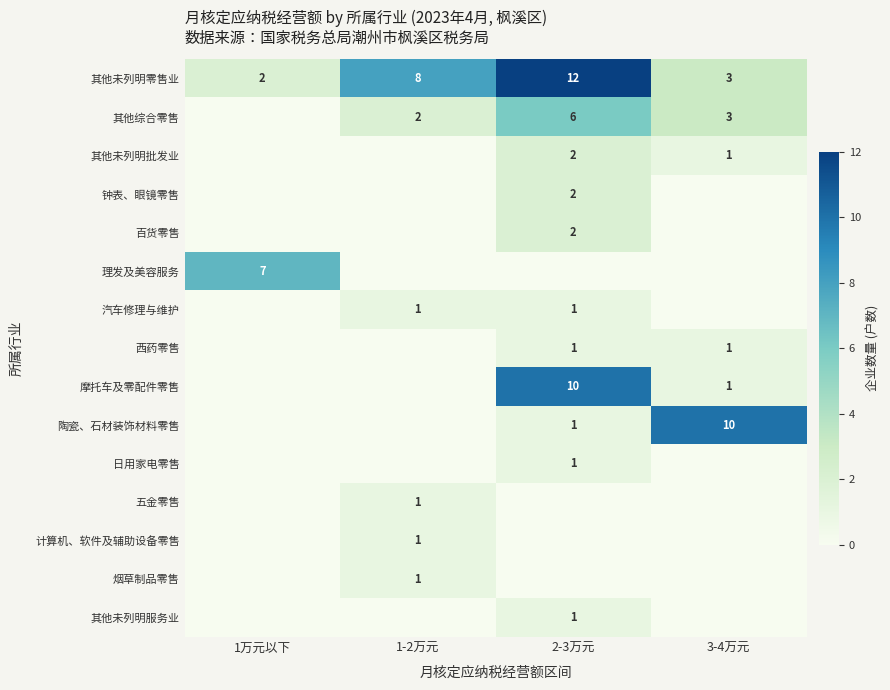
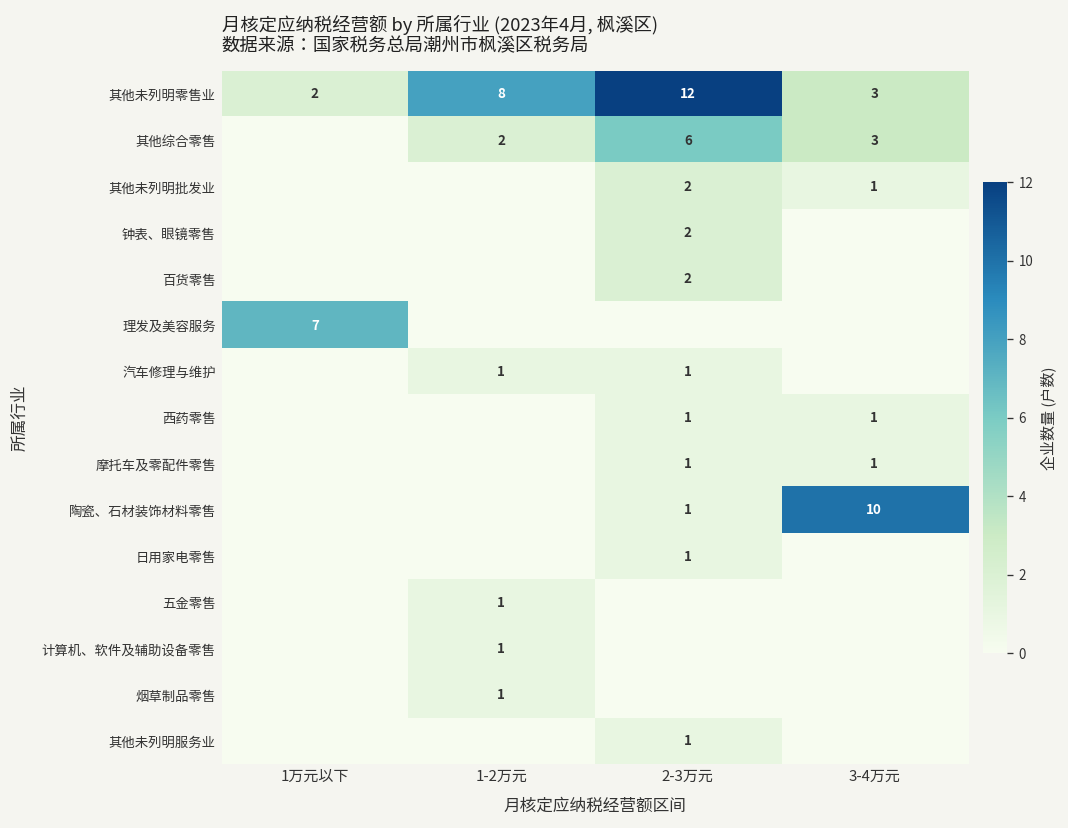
摩托车及零配件零售, 2-3万元: 10 -> 1
